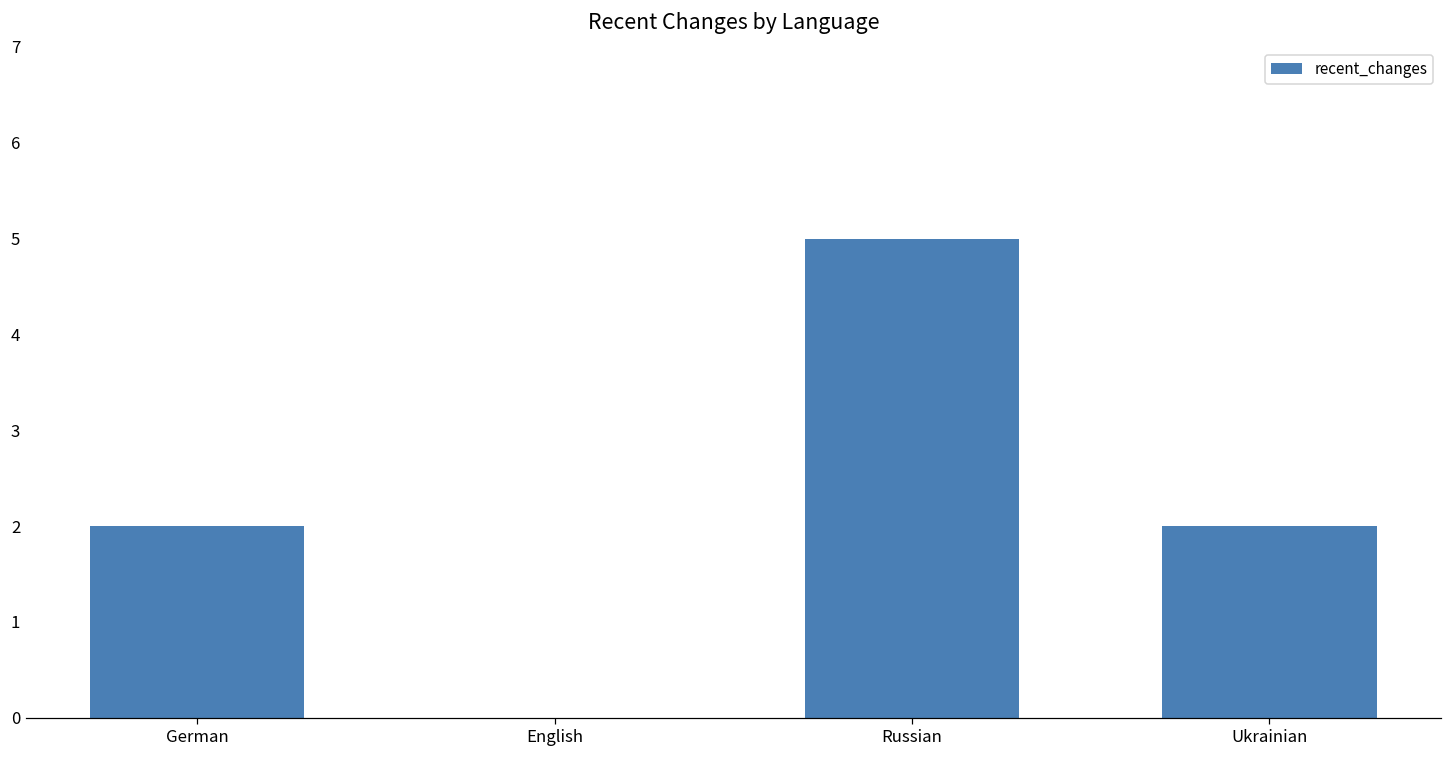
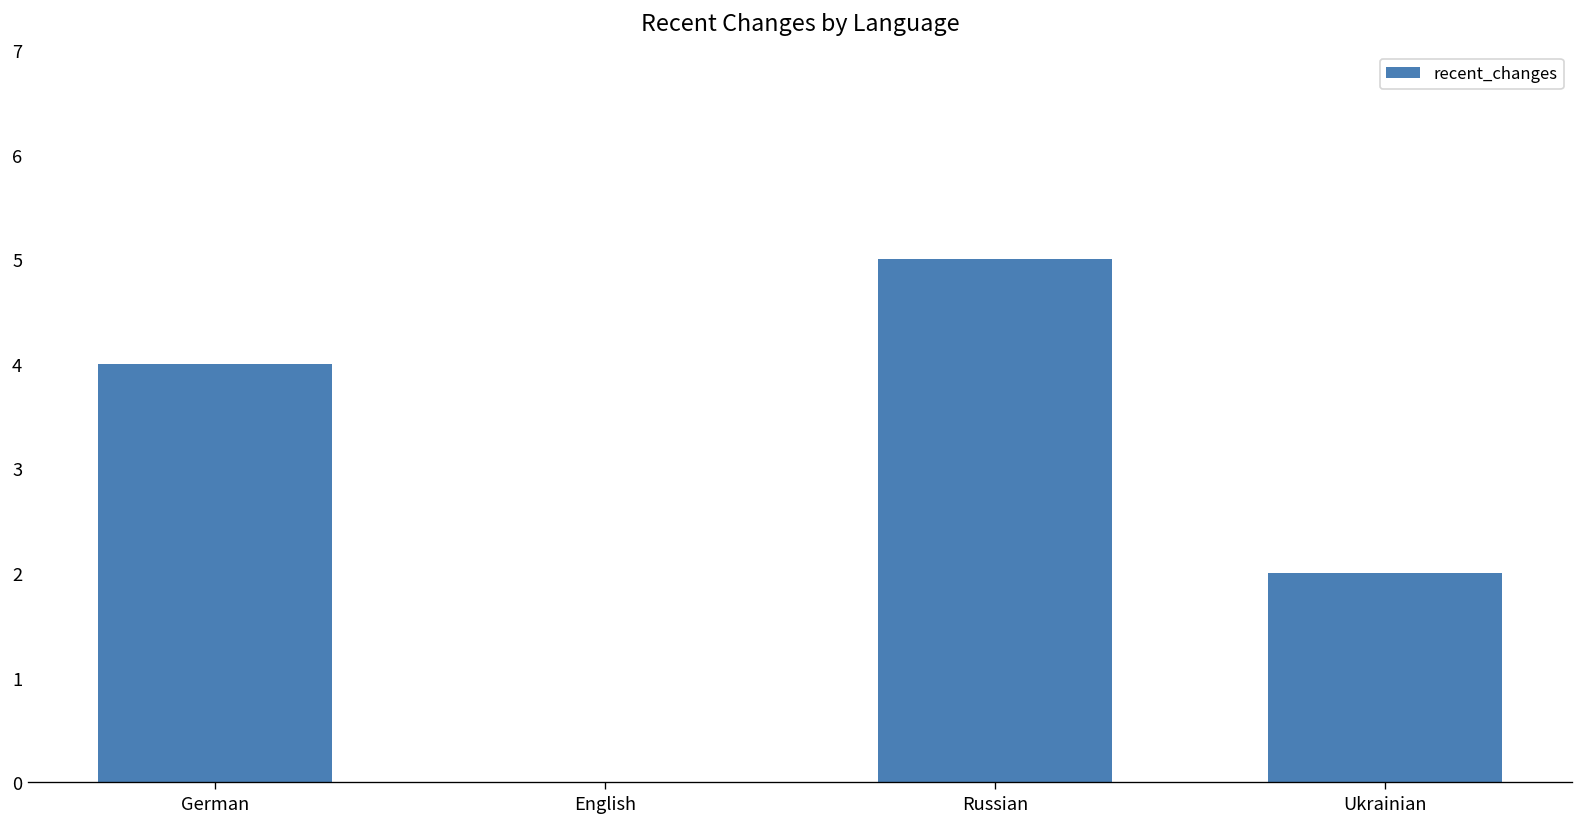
German: 2 -> 4
